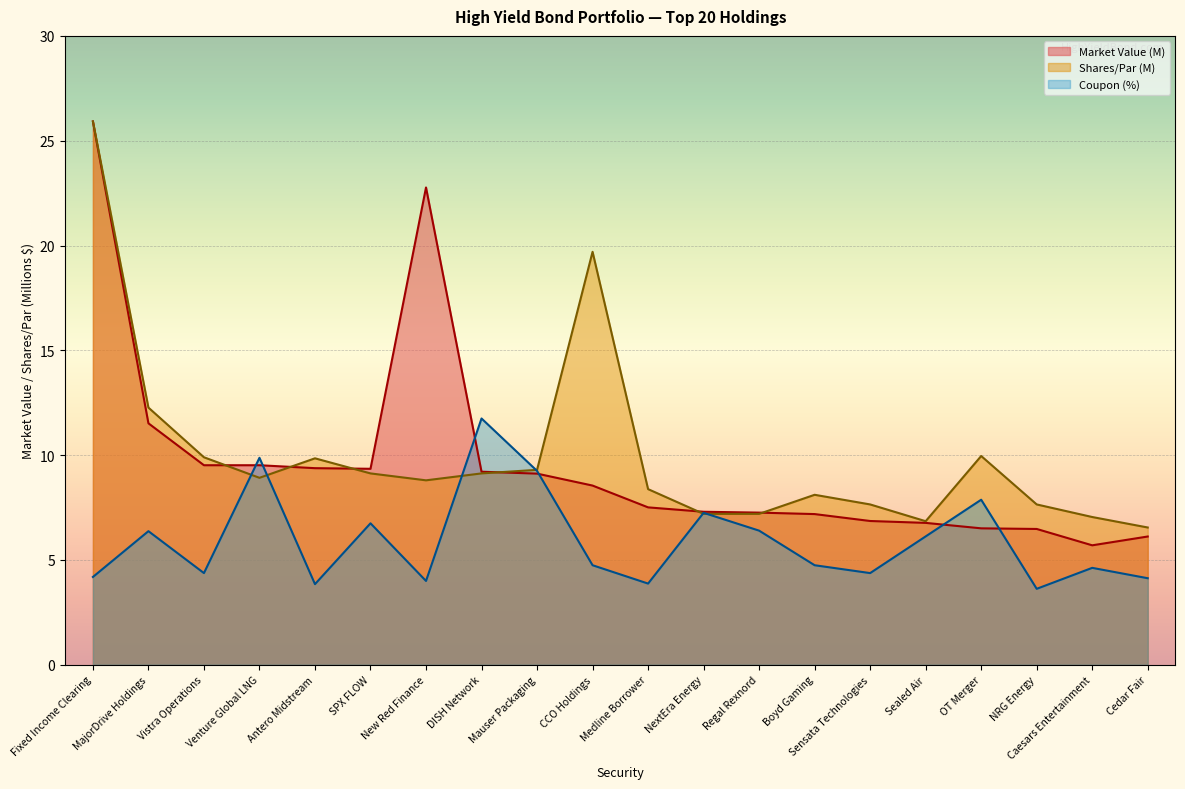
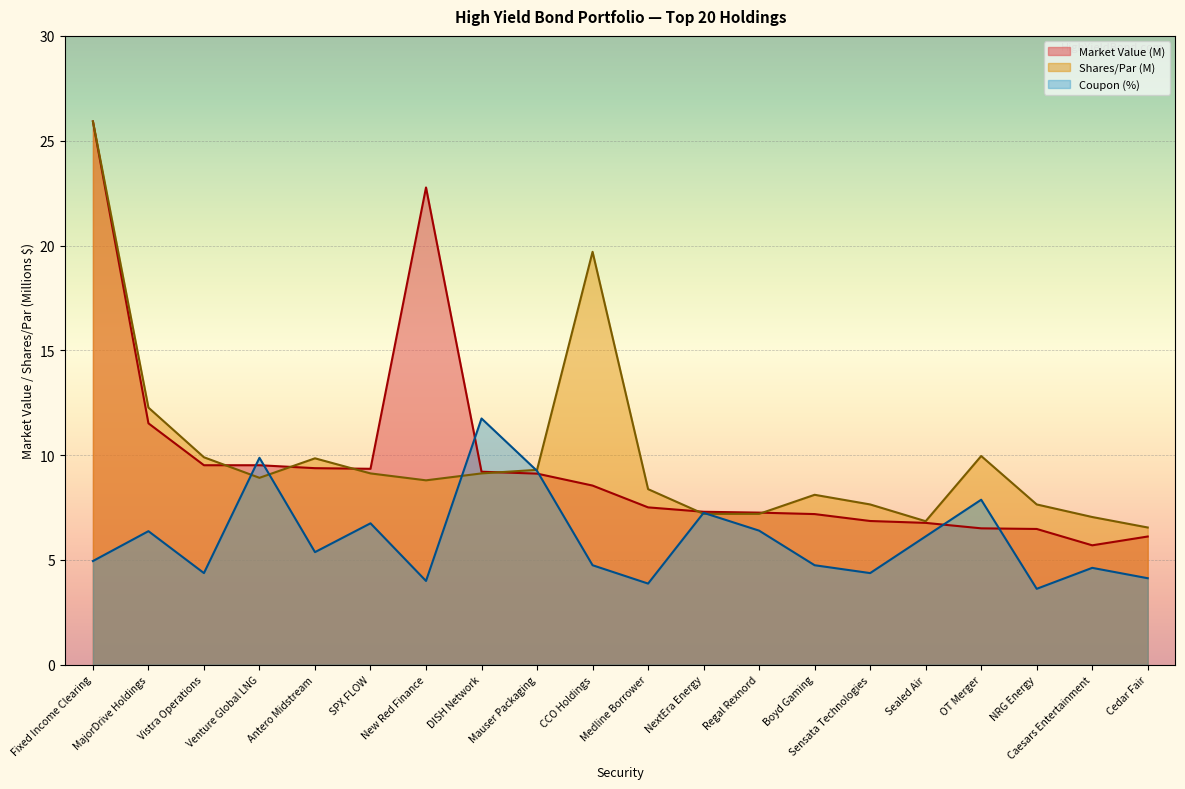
Coupon (%), Fixed Income Clearing: 4.2 -> 5.0
Coupon (%), Antero Midstream: 3.8 -> 5.4
